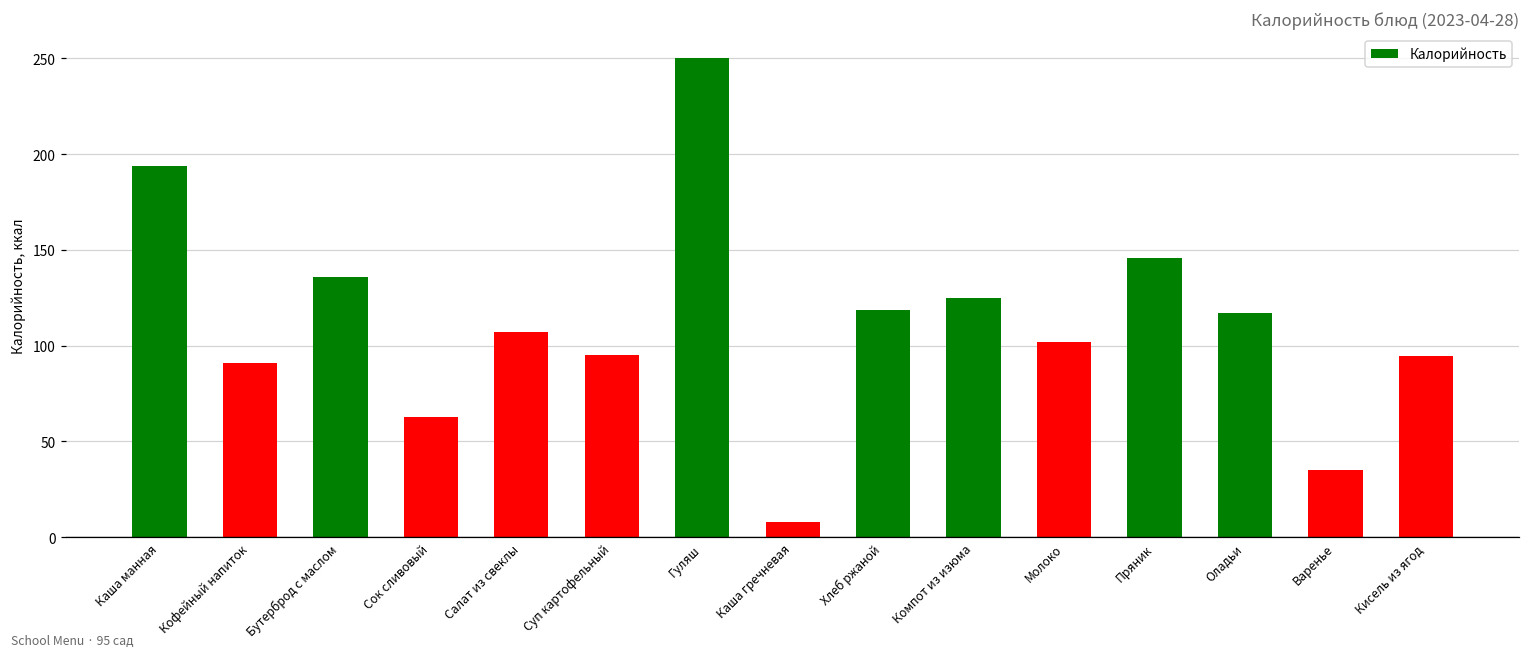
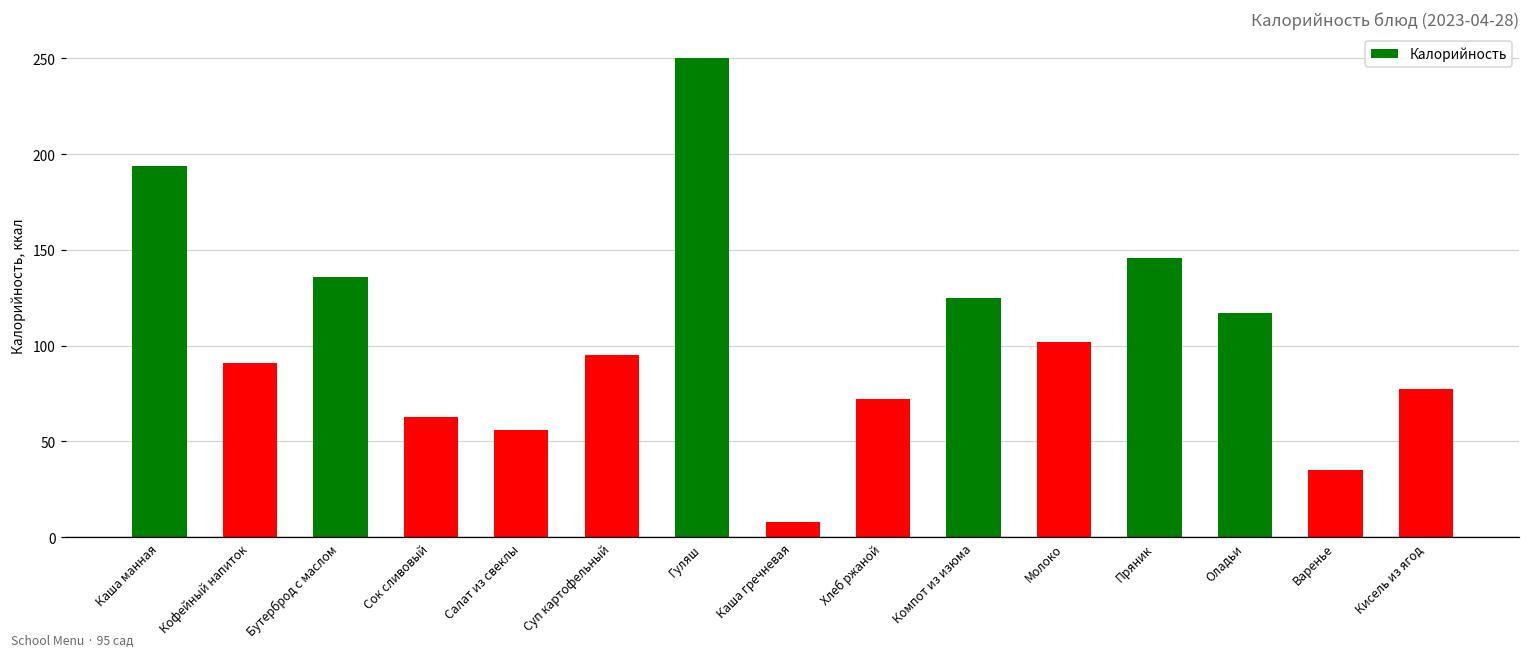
Салат из свеклы: 107 -> 56
Хлеб ржаной: 119 -> 72
Кисель из ягод: 95 -> 77
